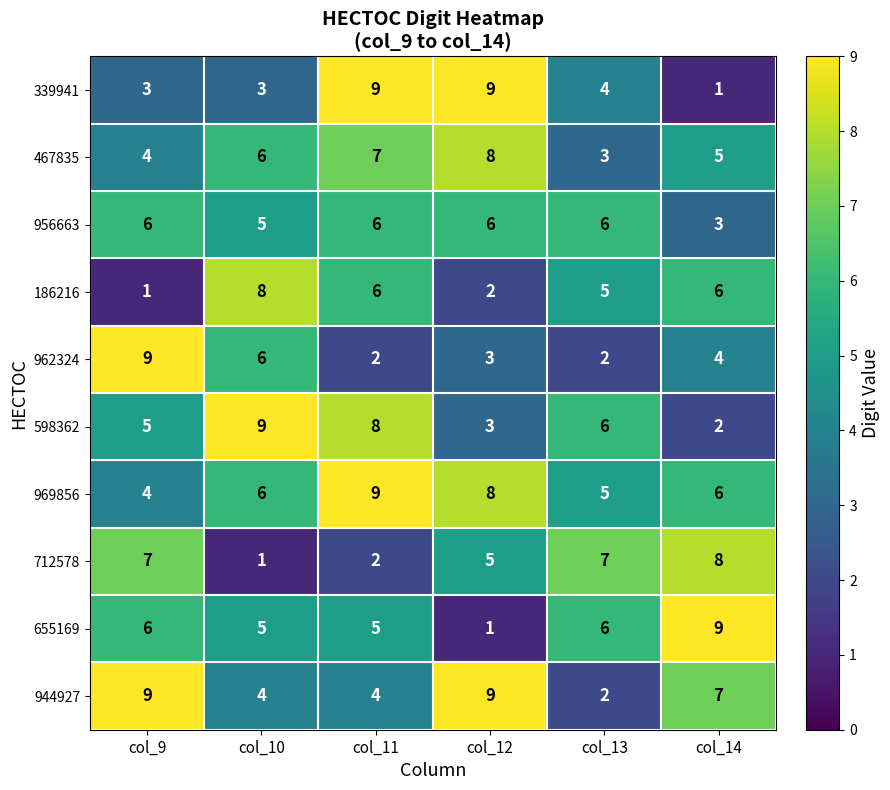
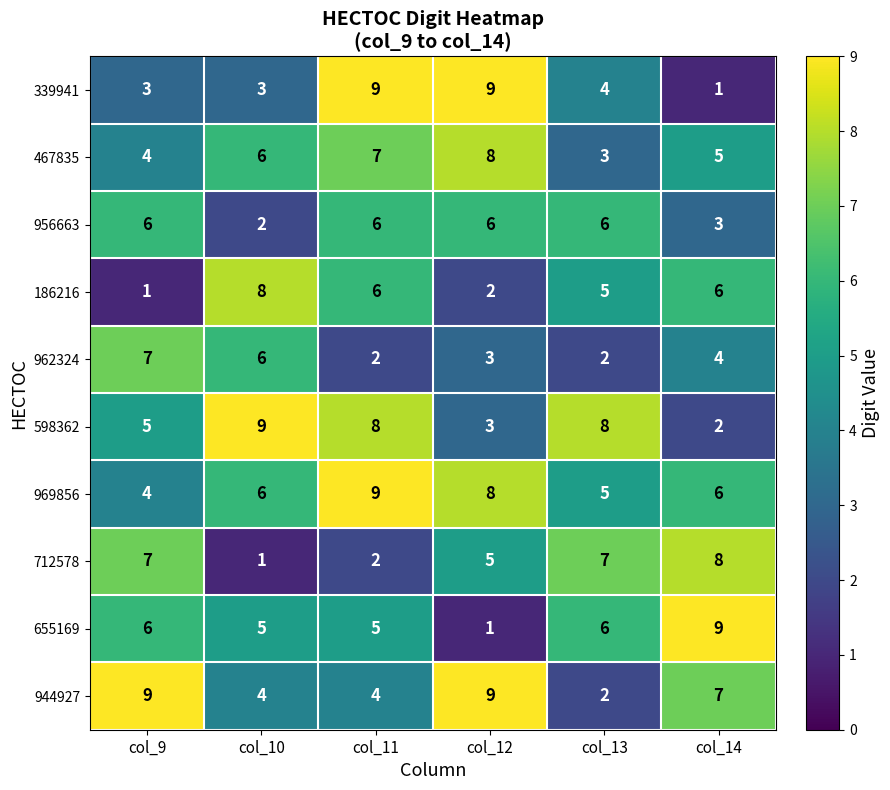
956663, col_10: 5 -> 2
962324, col_9: 9 -> 7
598362, col_13: 6 -> 8
